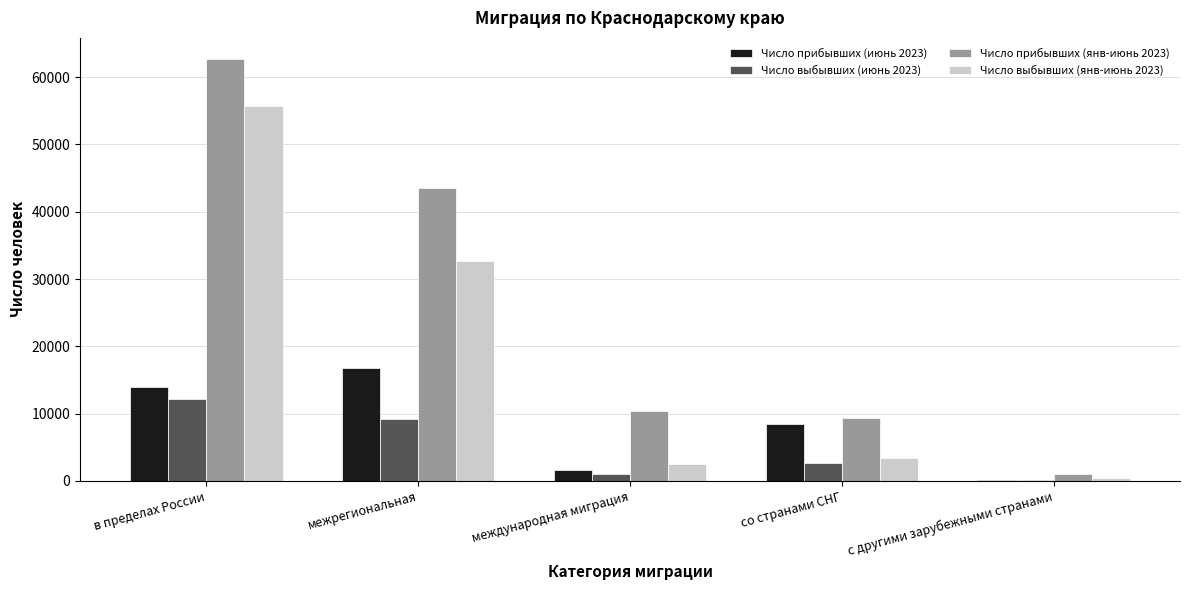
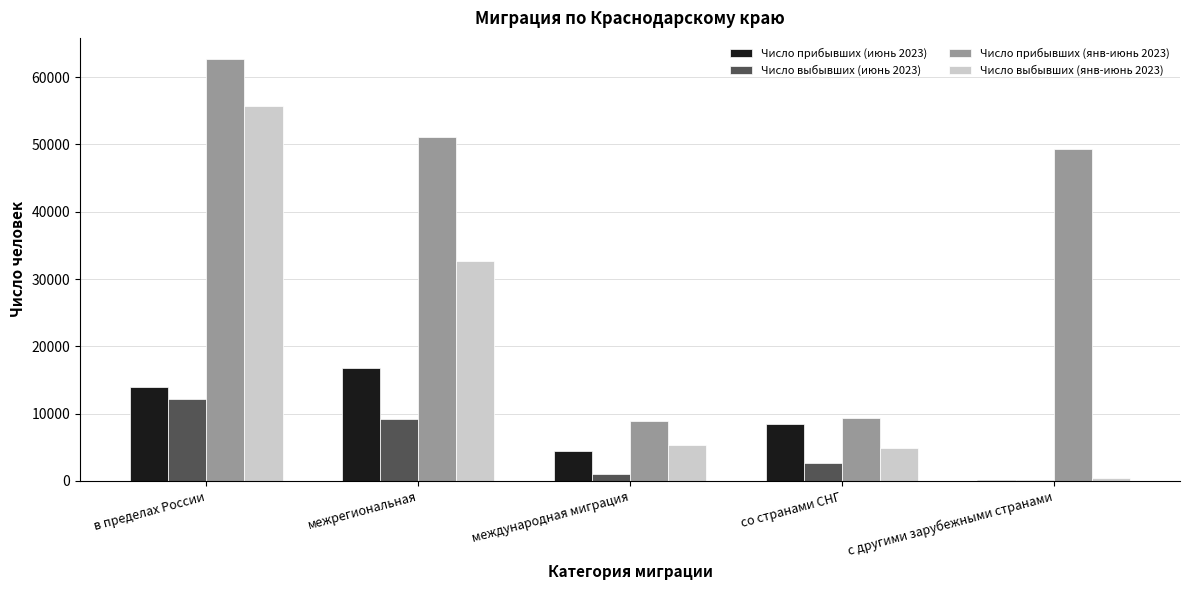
Число прибывших (янв-июнь 2023), межрегиональная: 44000 -> 51000
Число прибывших (июнь 2023), международная миграция: 2000 -> 4000
Число прибывших (янв-июнь 2023), международная миграция: 10000 -> 9000
Число выбывших (янв-июнь 2023), международная миграция: 2000 -> 5000
Число выбывших (янв-июнь 2023), со странами СНГ: 3000 -> 5000
Число прибывших (янв-июнь 2023), с другими зарубежными странами: 1000 -> 49000
